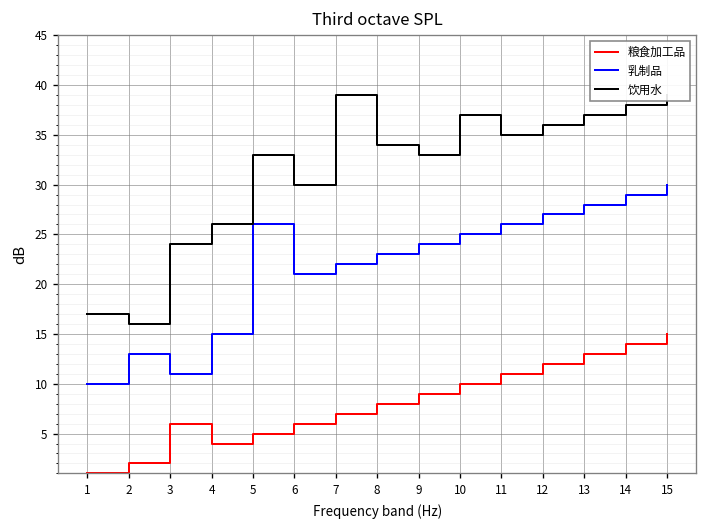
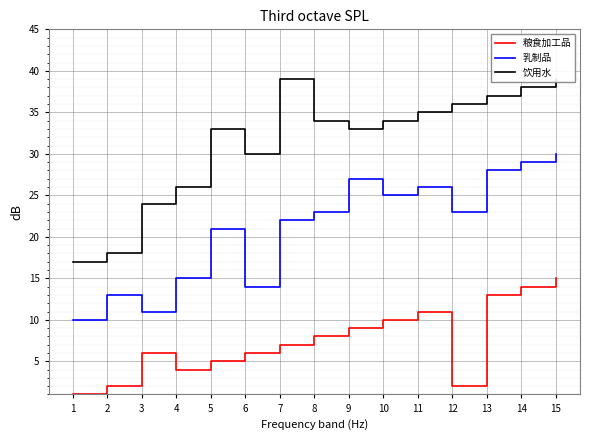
饮用水, 2: 16 -> 18
乳制品, 5: 26 -> 21
乳制品, 6: 21 -> 14
乳制品, 9: 24 -> 27
饮用水, 10: 37 -> 34
粮食加工品, 12: 12 -> 2
乳制品, 12: 27 -> 23
